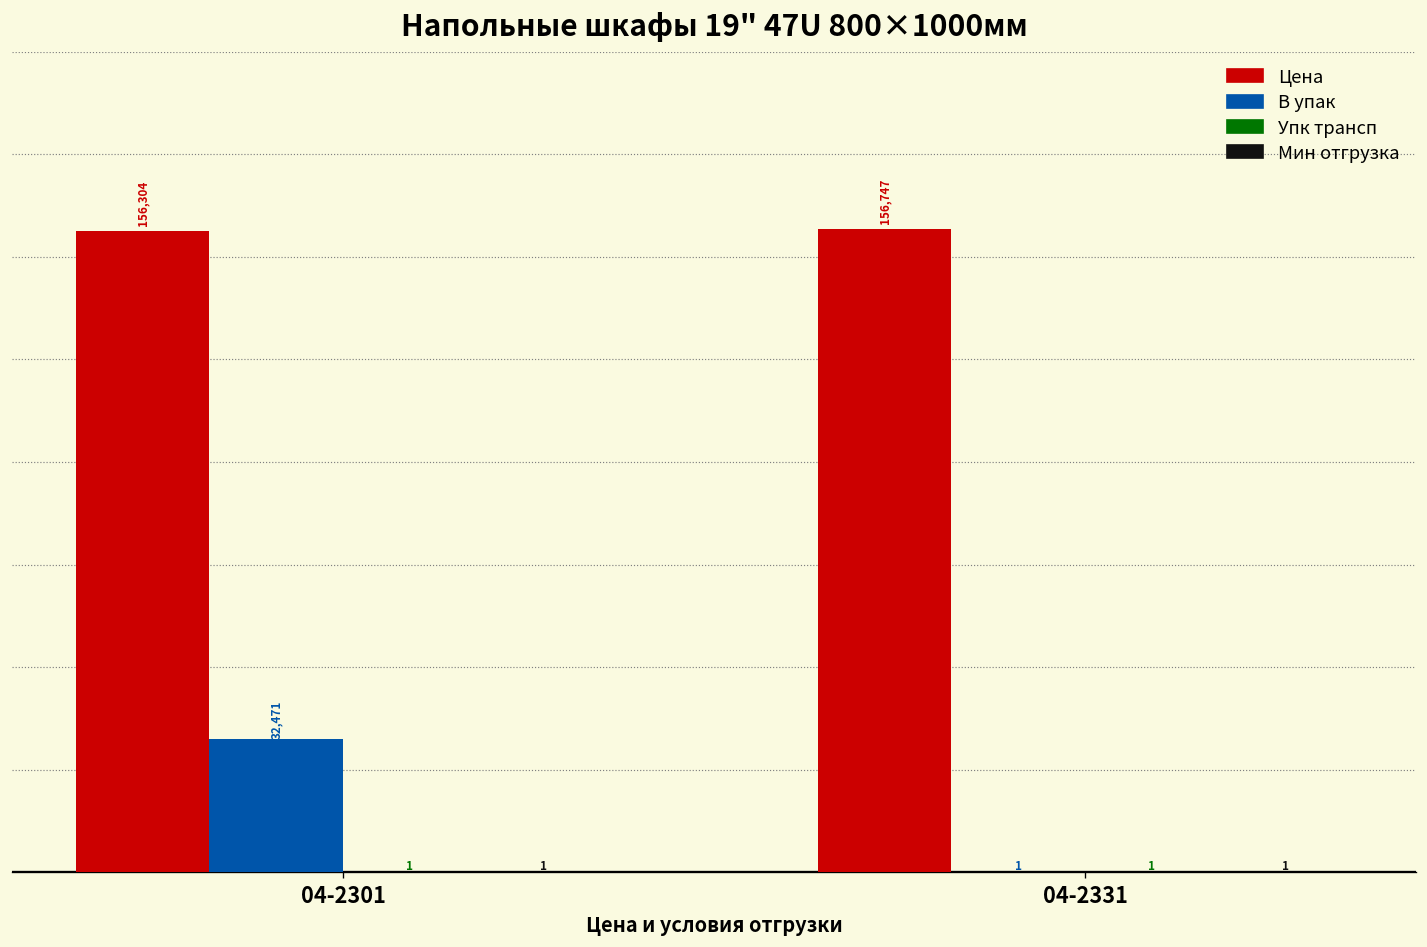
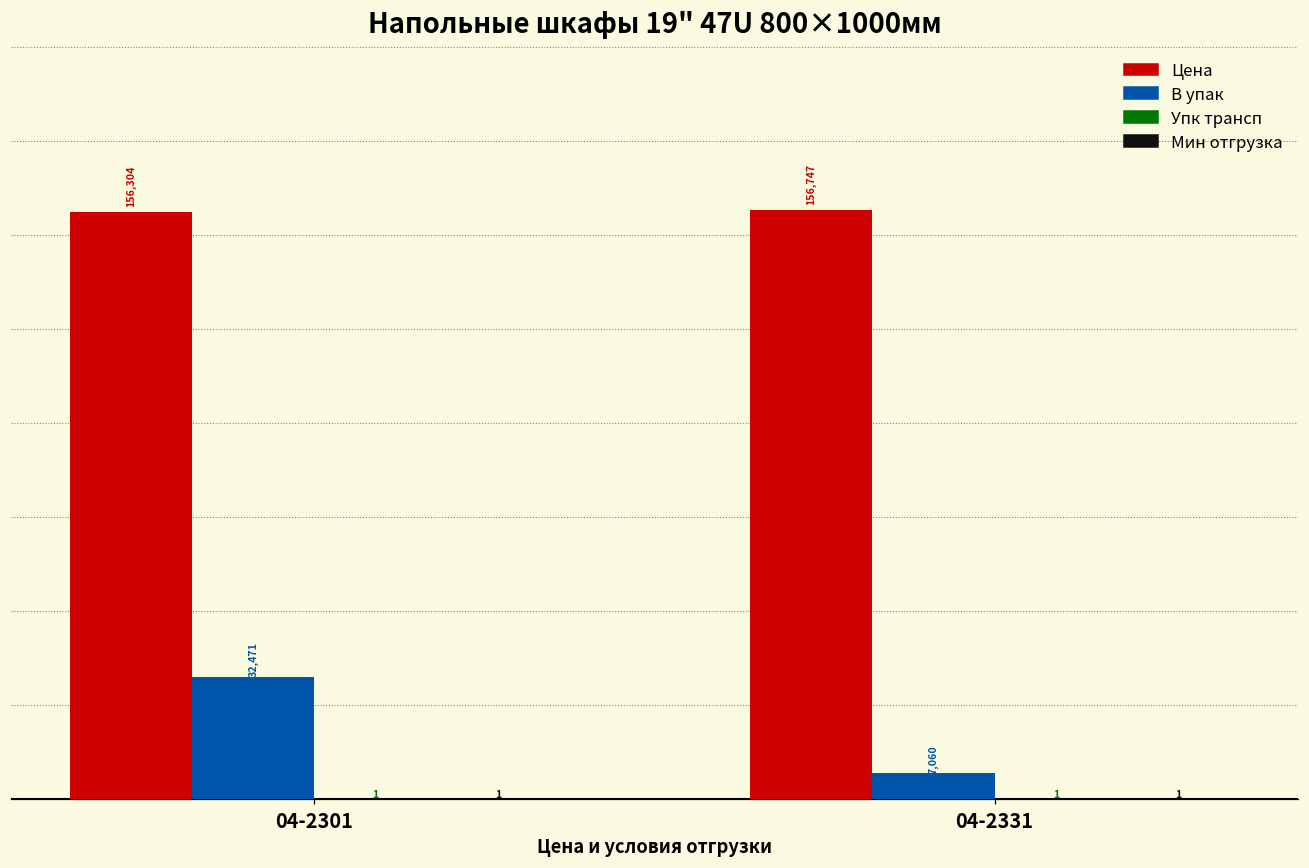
В упак, 04-2331: 1 -> 7,060
